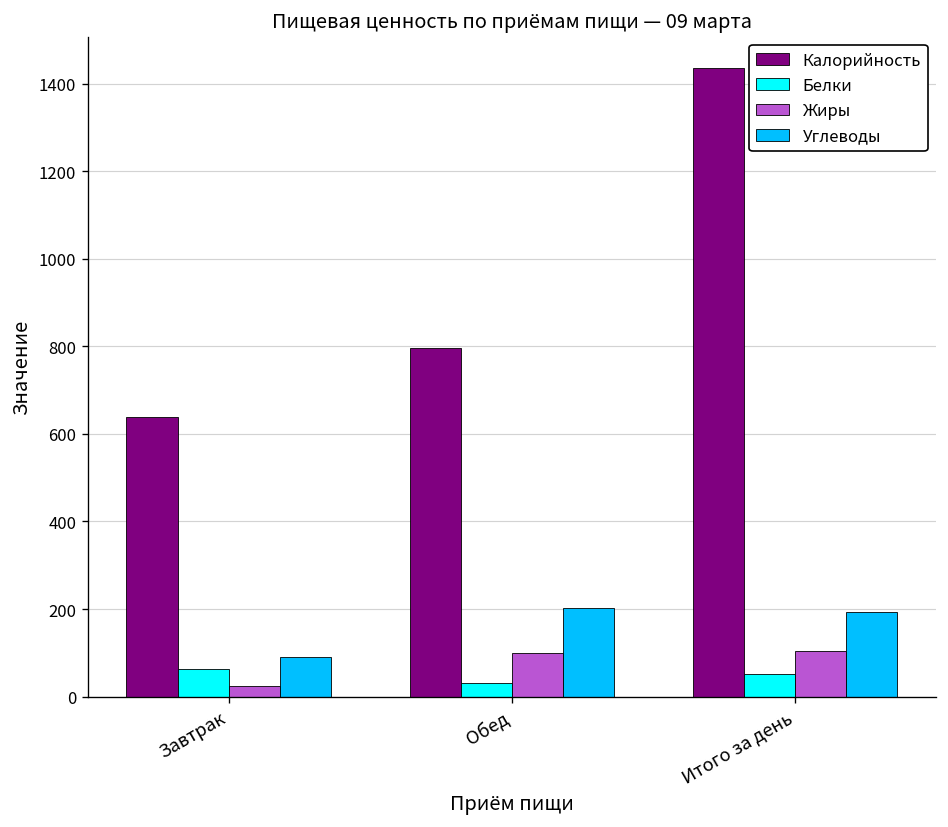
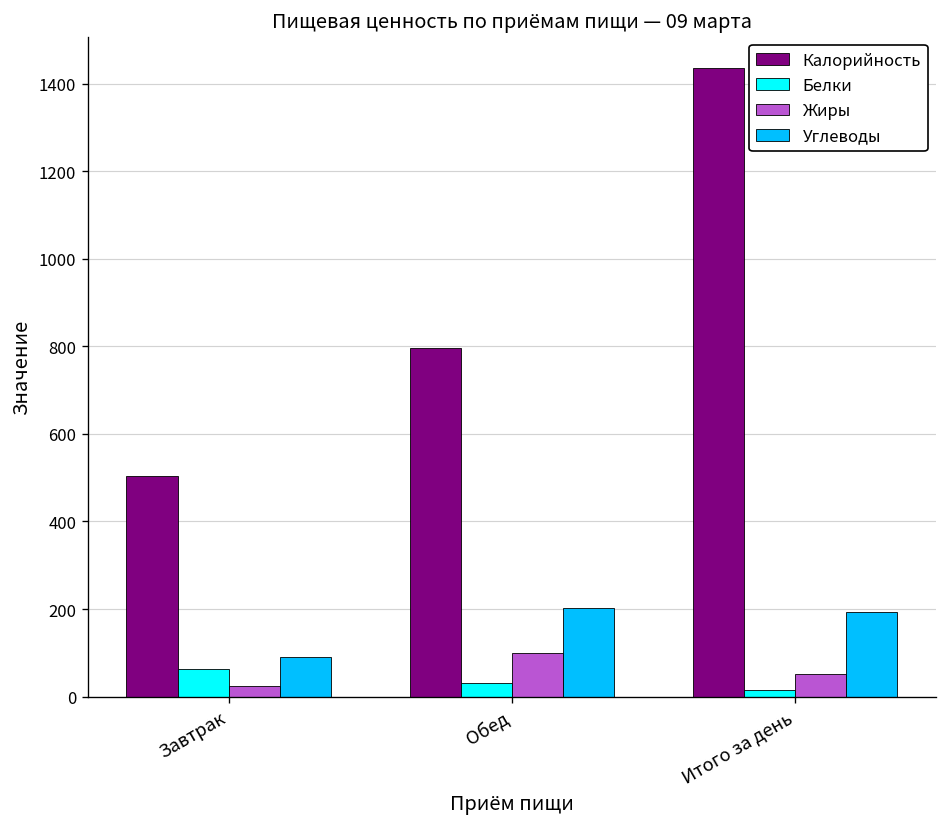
Калорийность, Завтрак: 640 -> 500
Белки, Итого за день: 50 -> 20
Жиры, Итого за день: 100 -> 50
